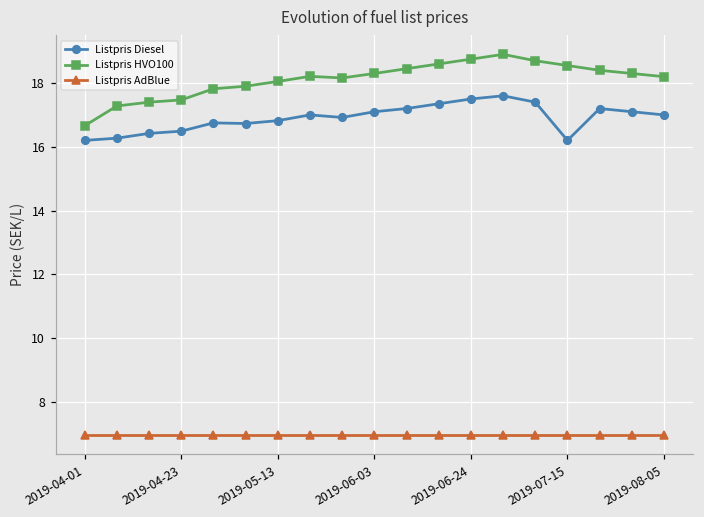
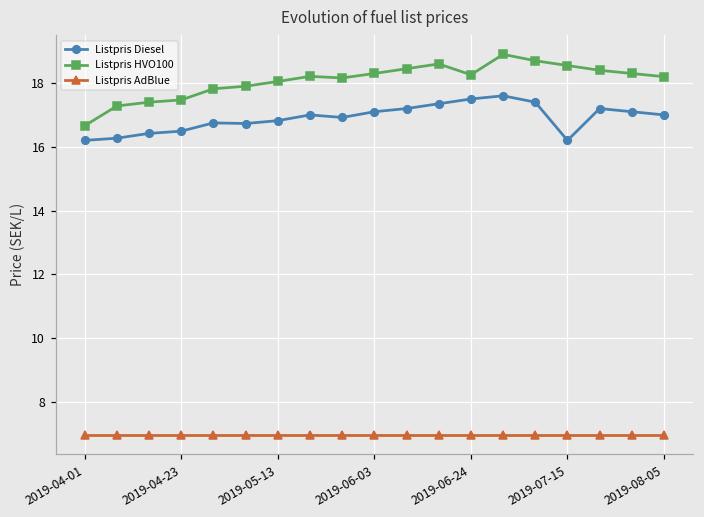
Listpris HVO100, 2019-06-24: 18.8 -> 18.3
